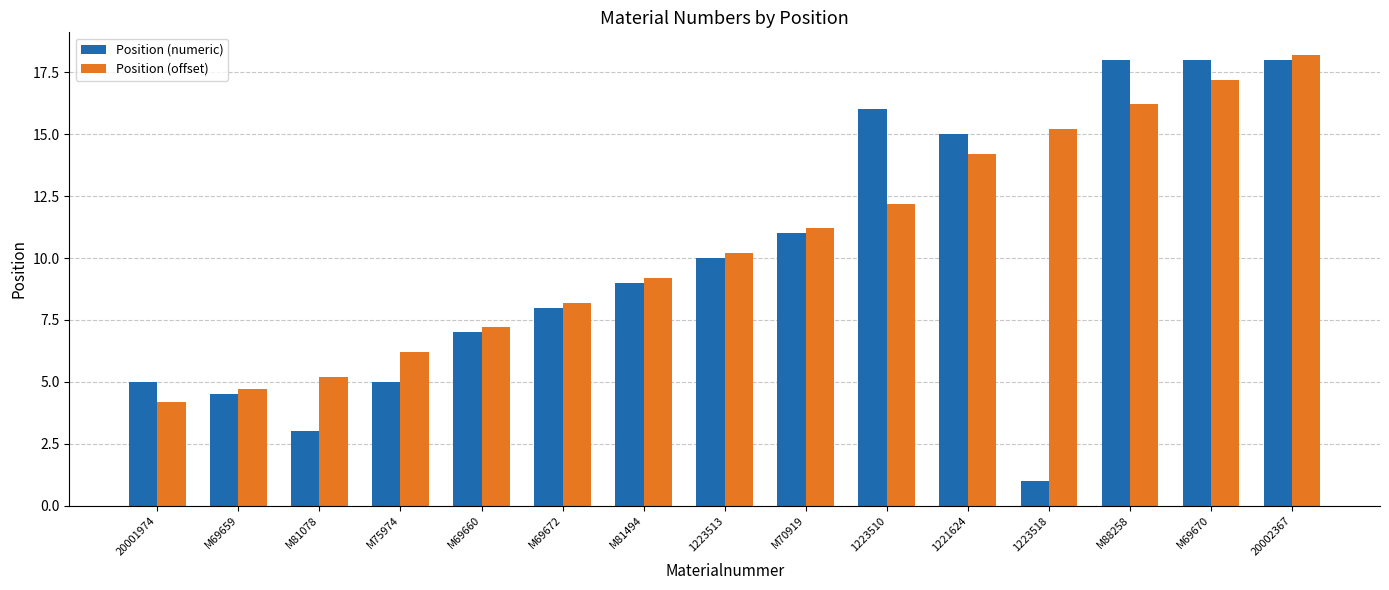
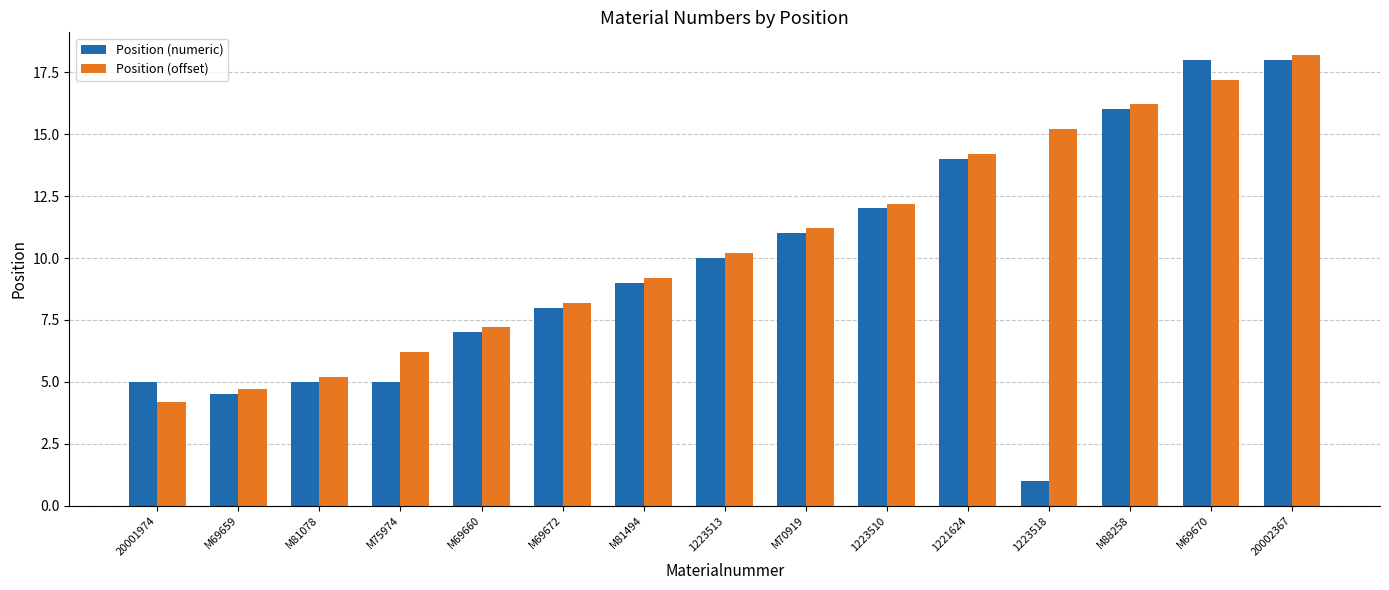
Position (numeric), M81078: 3 -> 5
Position (numeric), 1223510: 16 -> 12
Position (numeric), 1221624: 15 -> 14
Position (numeric), M88258: 18 -> 16
